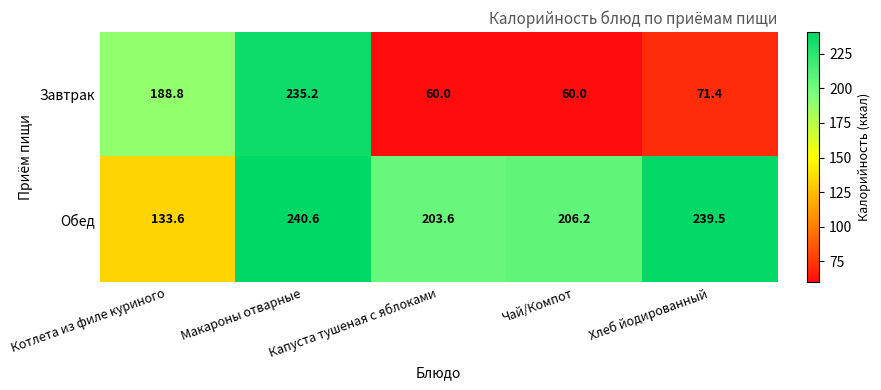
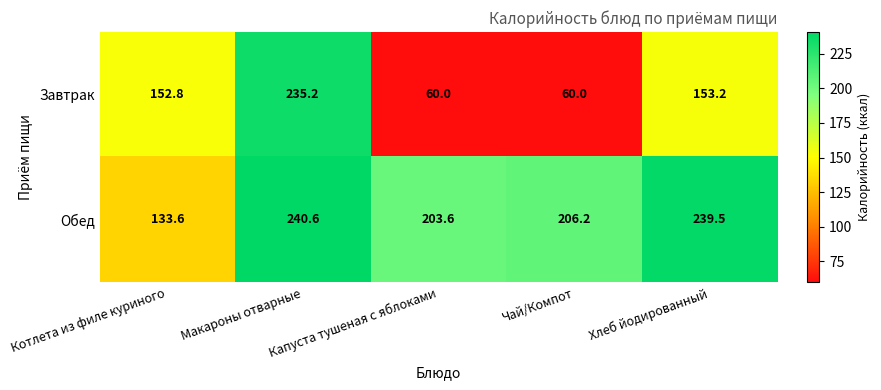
Завтрак, Котлета из филе куриного: 188.8 -> 152.8
Завтрак, Хлеб йодированный: 71.4 -> 153.2
